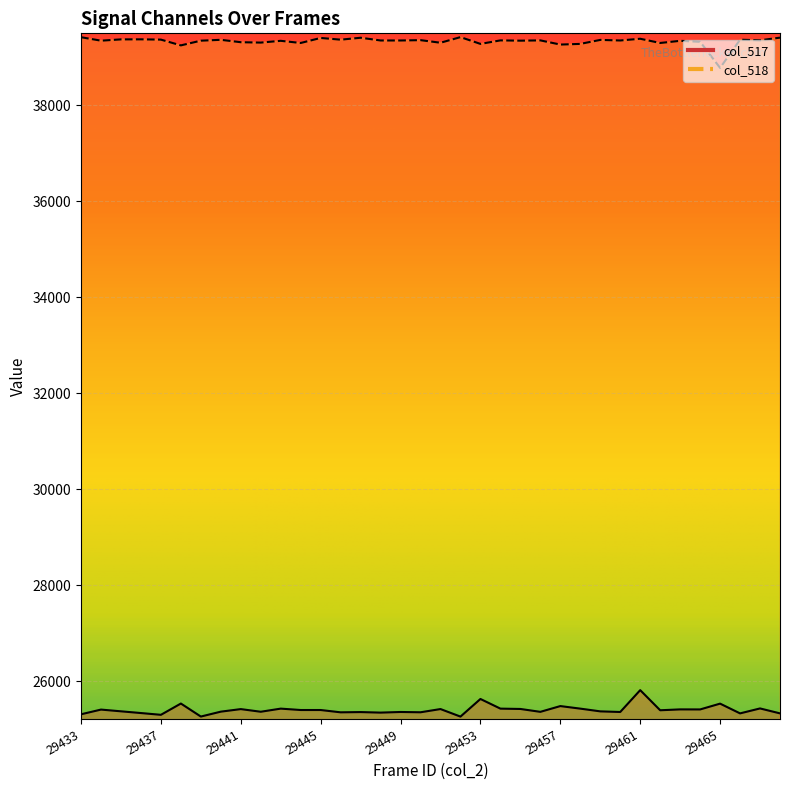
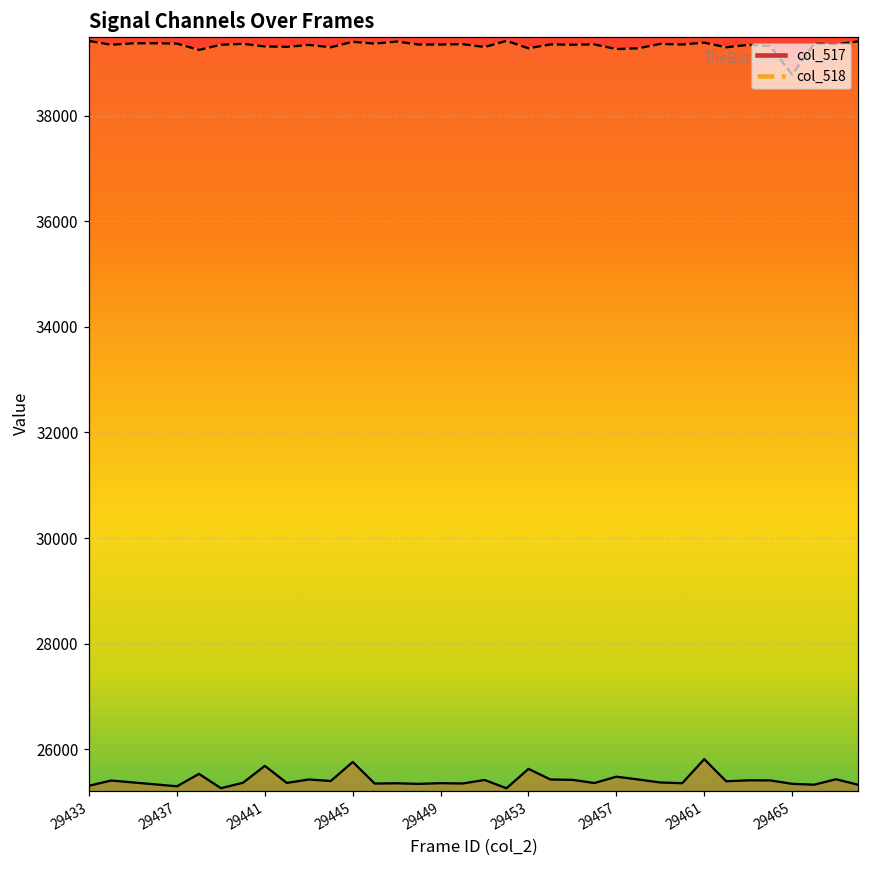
col_517, 29441: 25400 -> 25700
col_517, 29445: 25400 -> 25800
col_517, 29465: 25500 -> 25300
